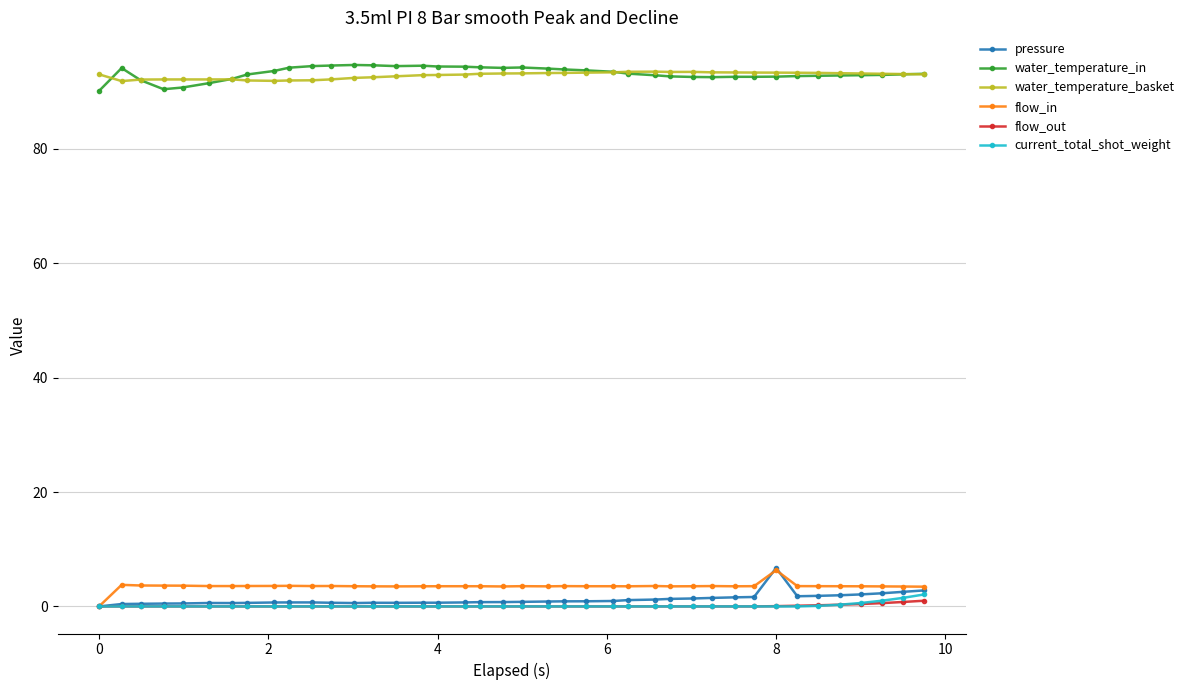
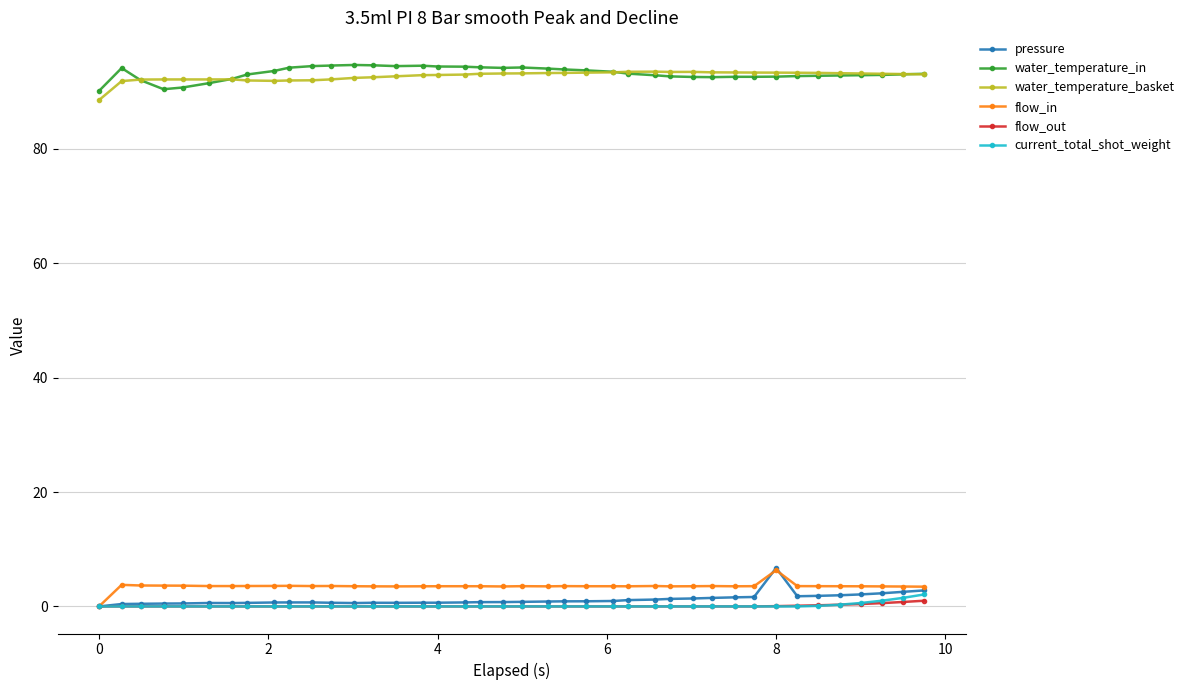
water_temperature_basket, 0: 93 -> 89
